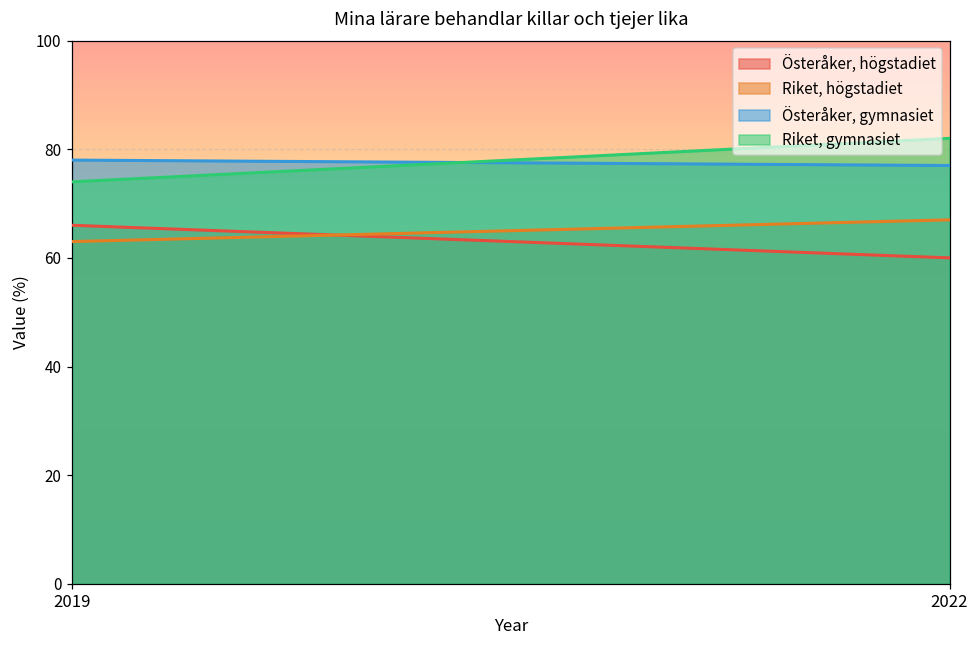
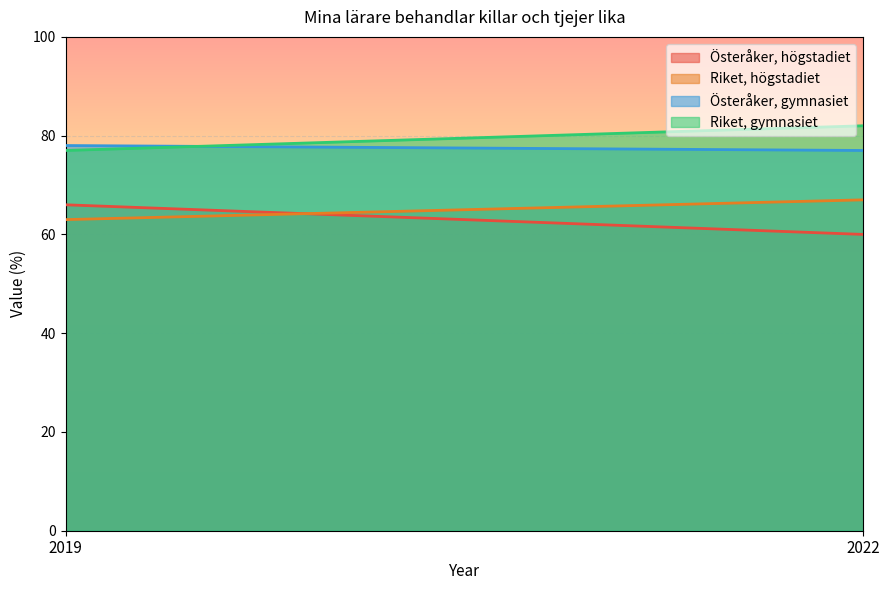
Riket, gymnasiet, 2019: 74 -> 77
